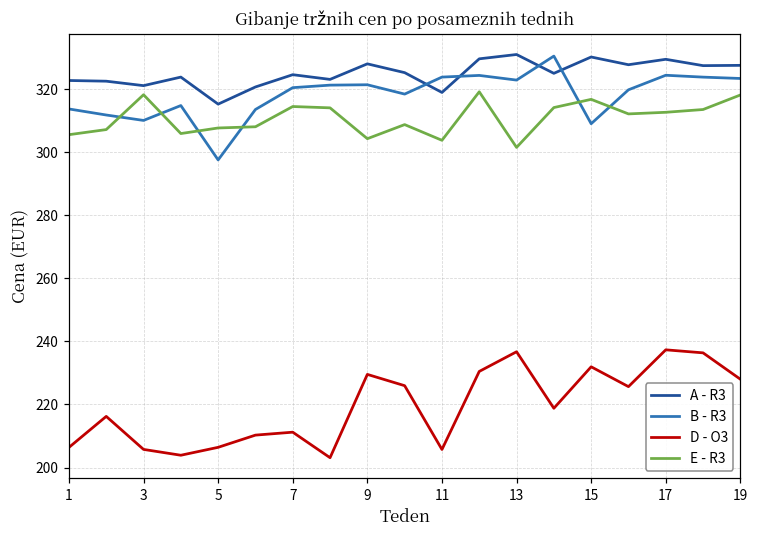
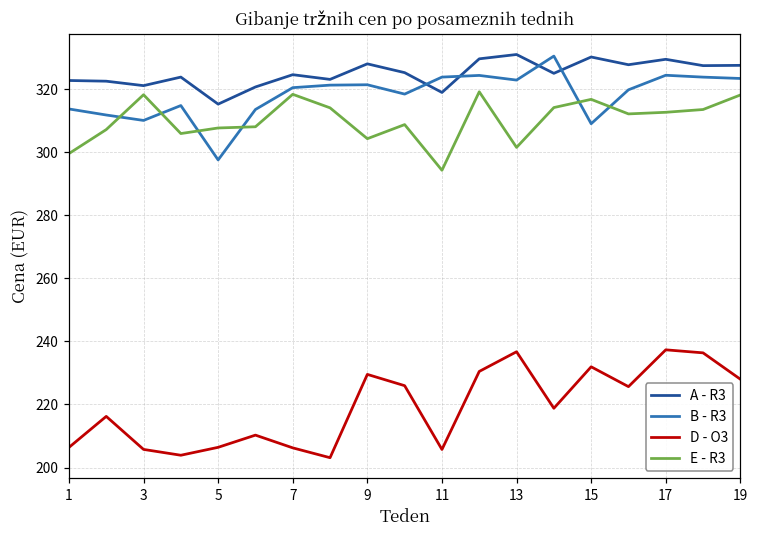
E - R3, 1: 306 -> 300
D - O3, 7: 211 -> 206
E - R3, 7: 314 -> 318
E - R3, 11: 304 -> 294
